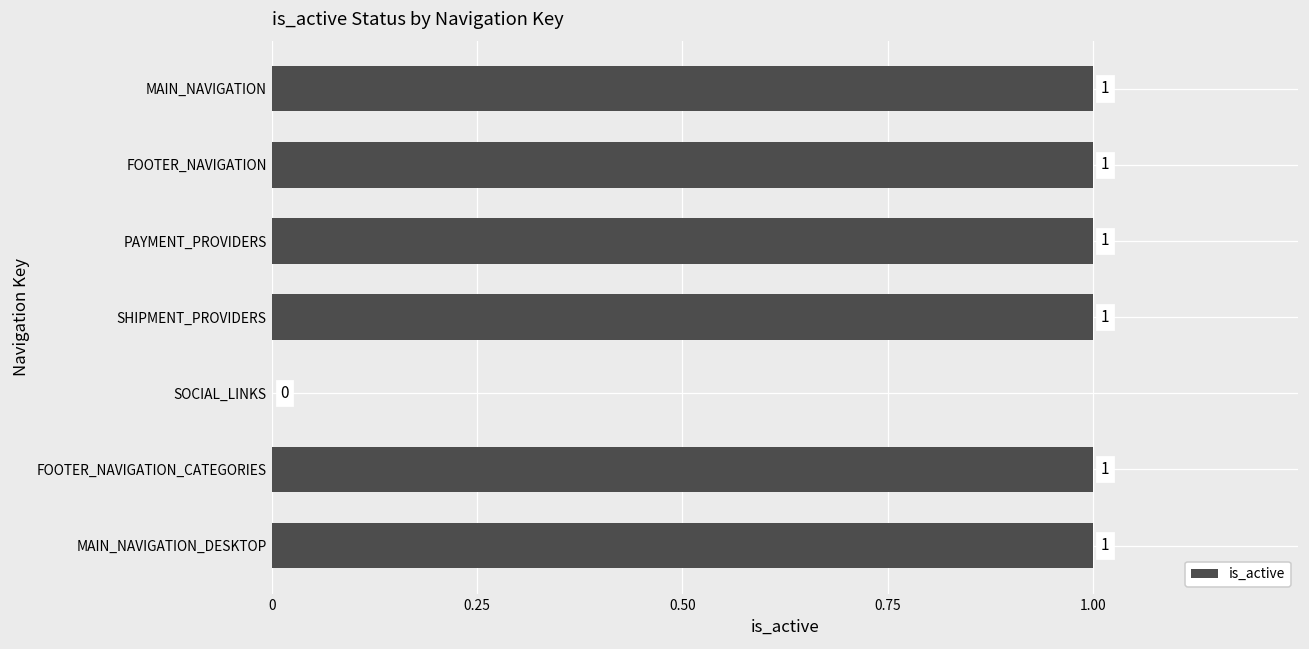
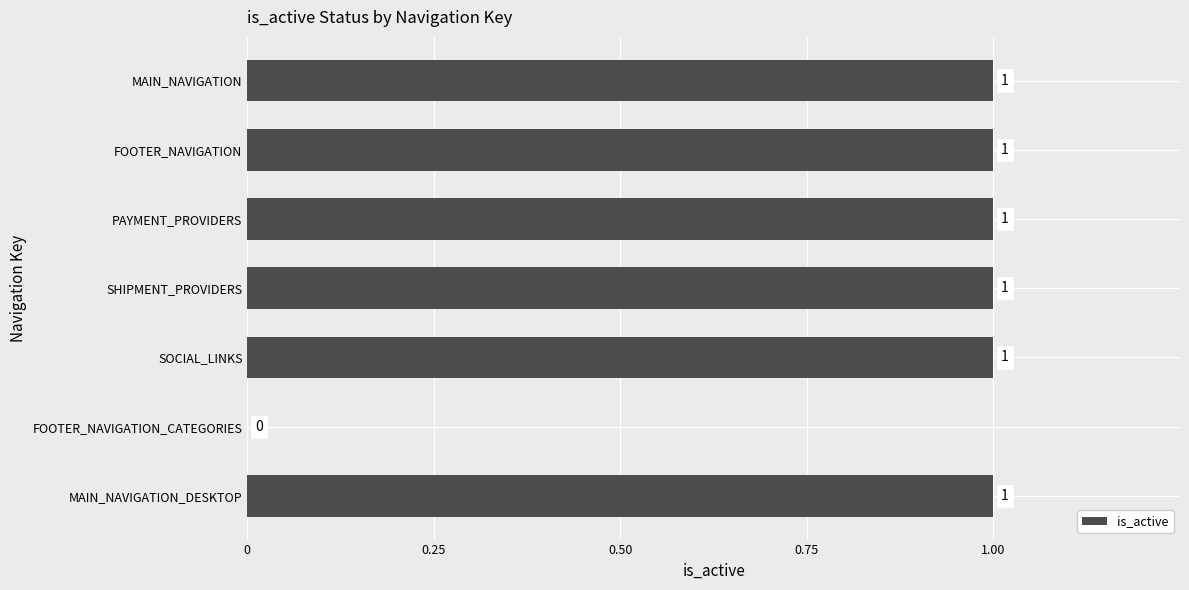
SOCIAL_LINKS: 0 -> 1
FOOTER_NAVIGATION_CATEGORIES: 1 -> 0
